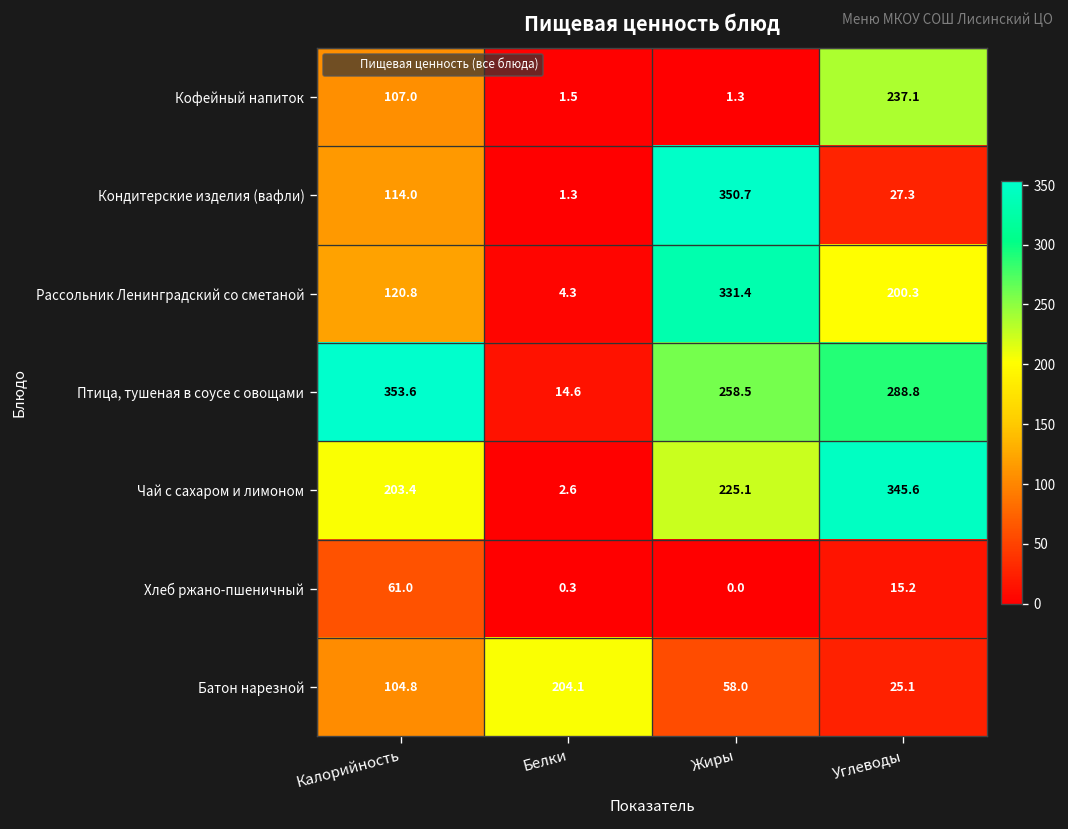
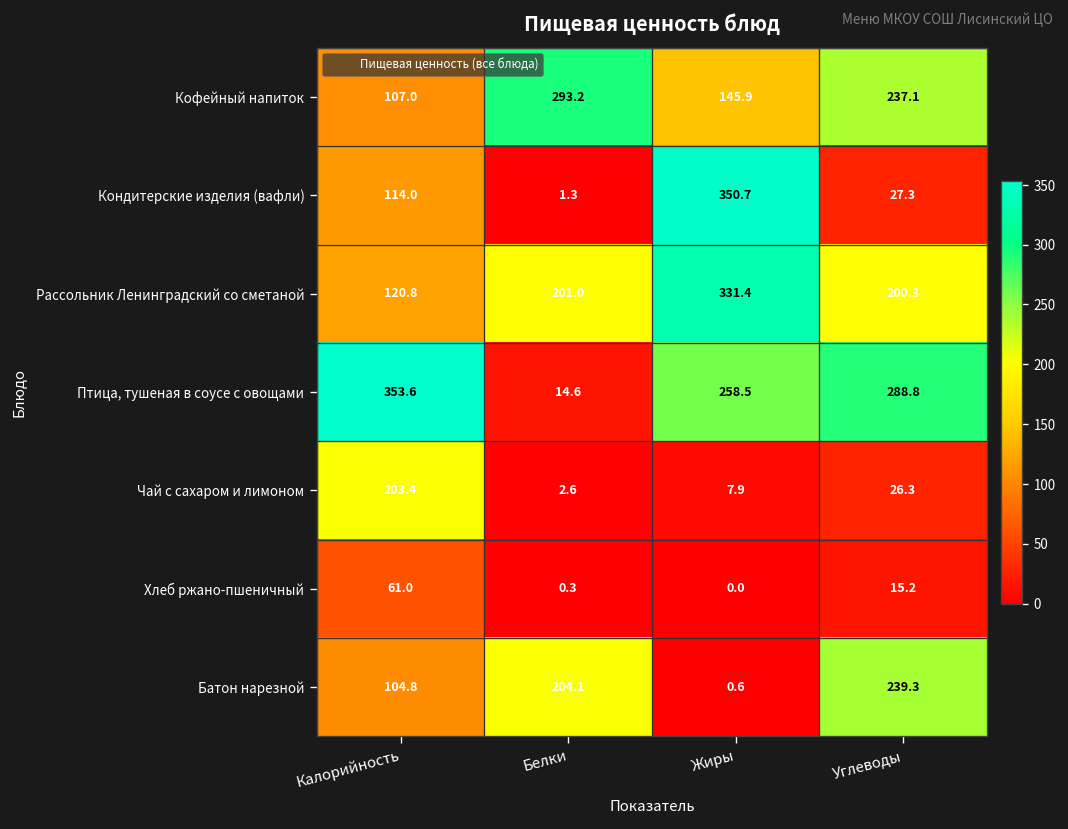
Кофейный напиток, Белки: 1.5 -> 293.2
Кофейный напиток, Жиры: 1.3 -> 145.9
Рассольник Ленинградский со сметаной, Белки: 4.3 -> 201.0
Чай с сахаром и лимоном, Жиры: 225.1 -> 7.9
Чай с сахаром и лимоном, Углеводы: 345.6 -> 26.3
Батон нарезной, Жиры: 58.0 -> 0.6
Батон нарезной, Углеводы: 25.1 -> 239.3
